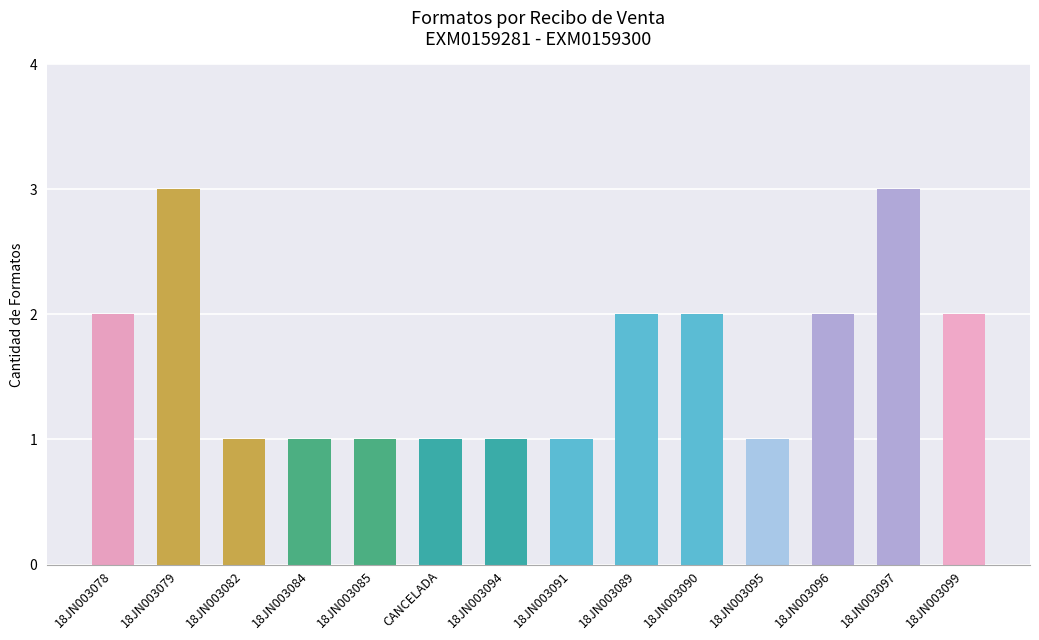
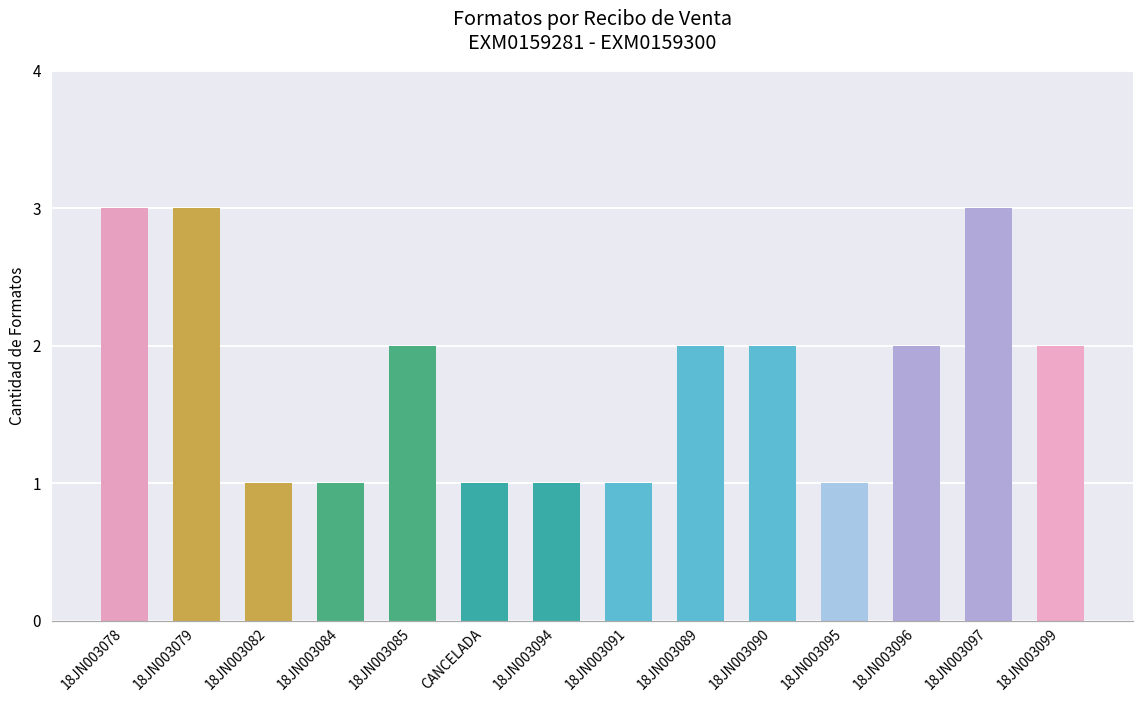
18JN003078: 2 -> 3
18JN003085: 1 -> 2
